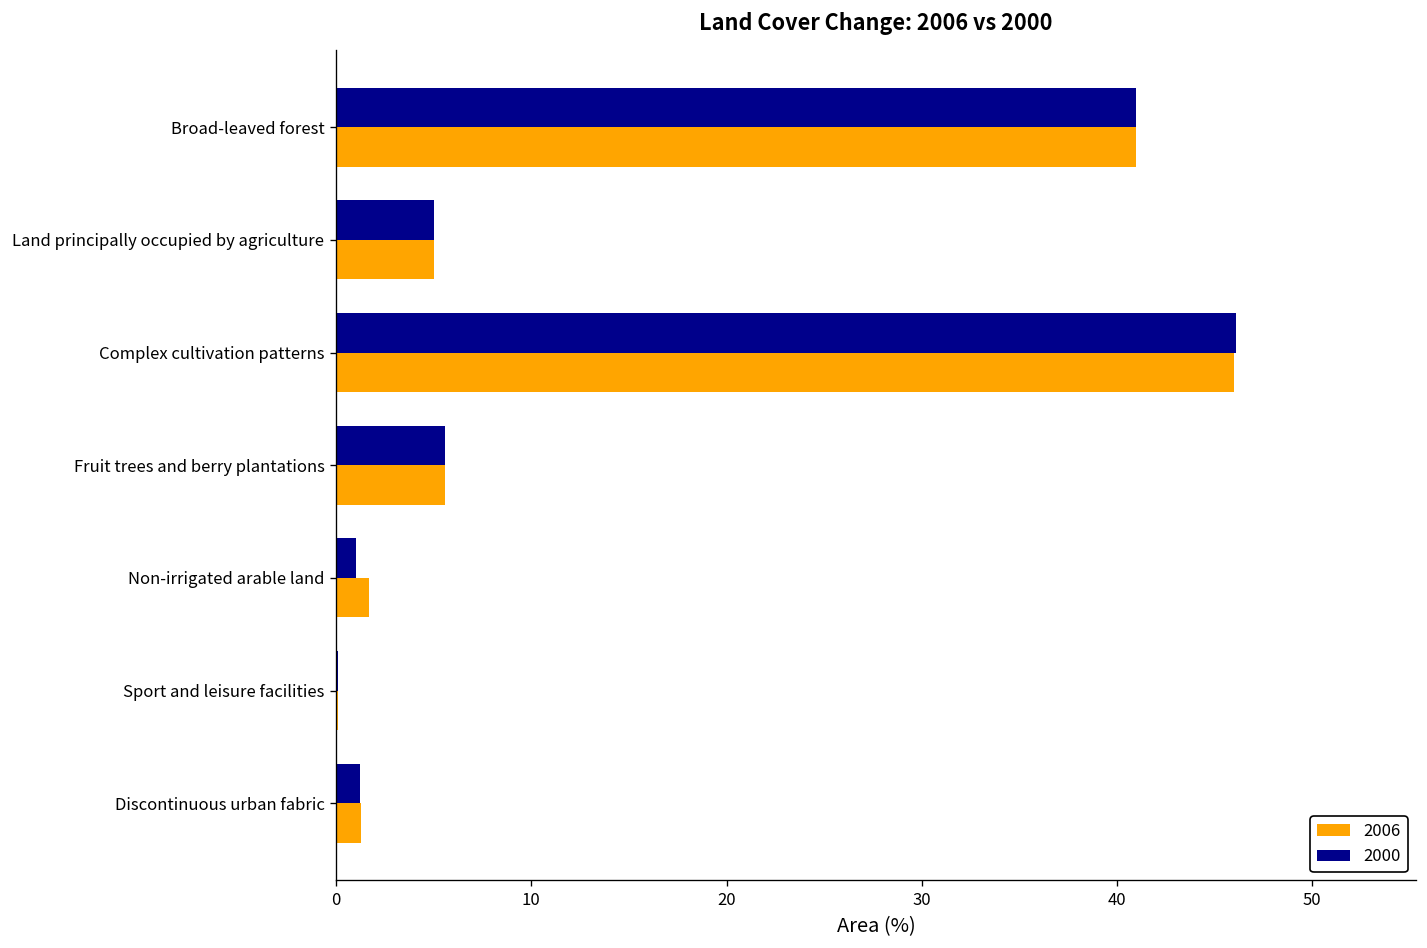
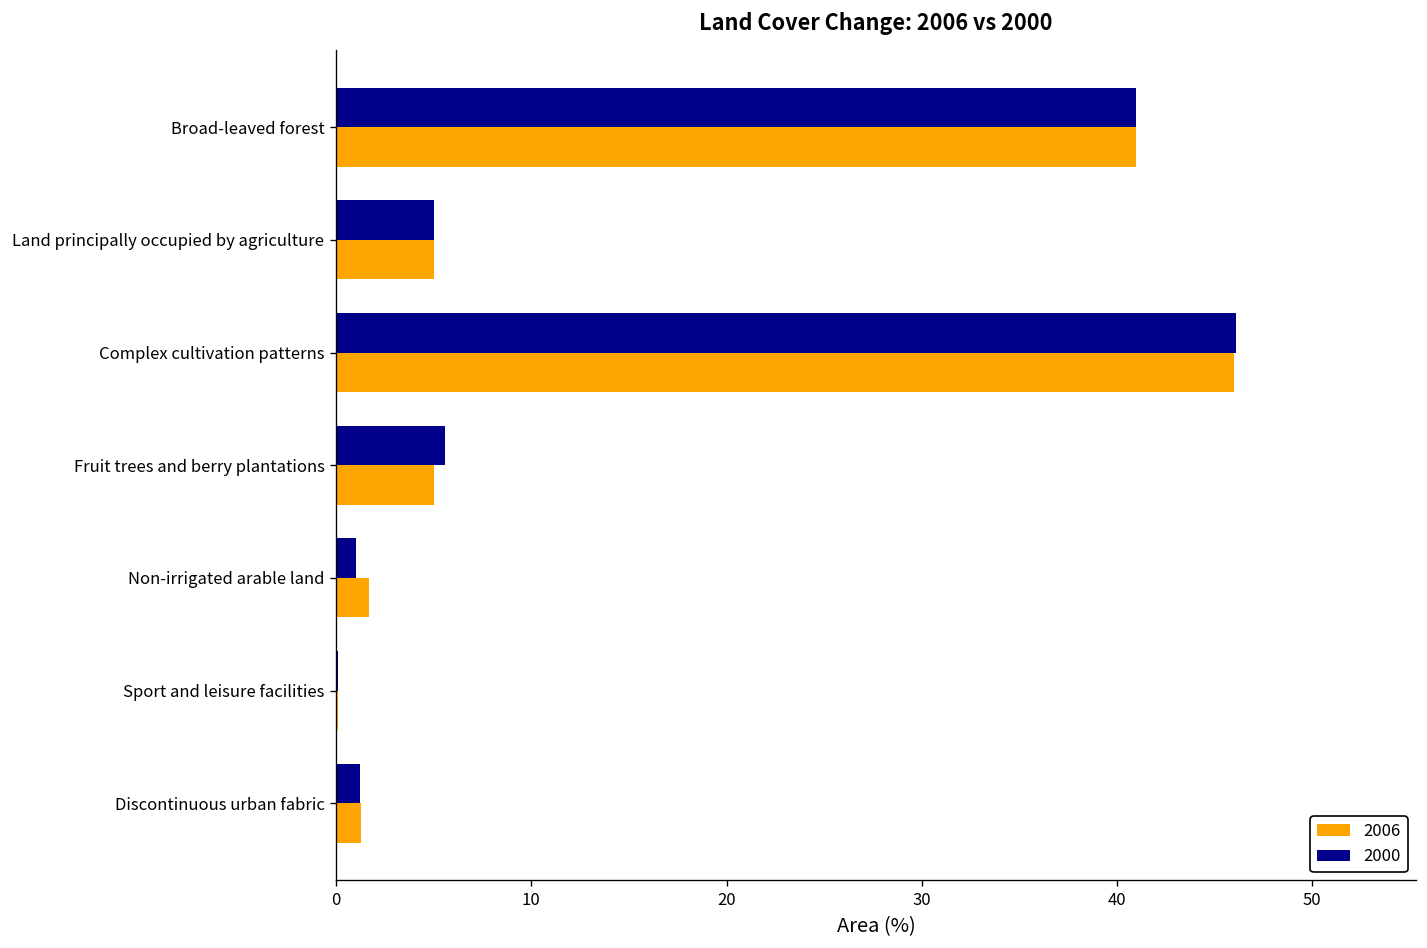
2006, Fruit trees and berry plantations: 5.6 -> 5.0
